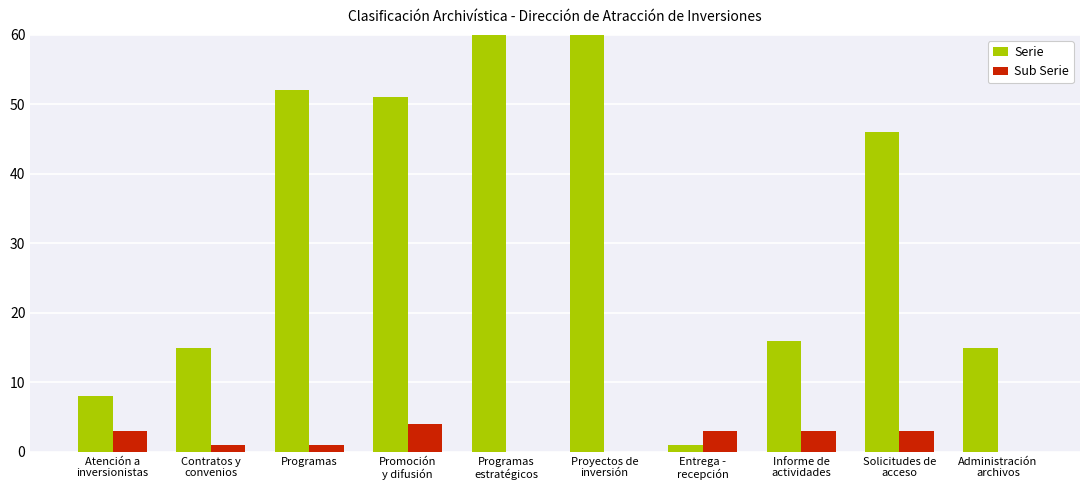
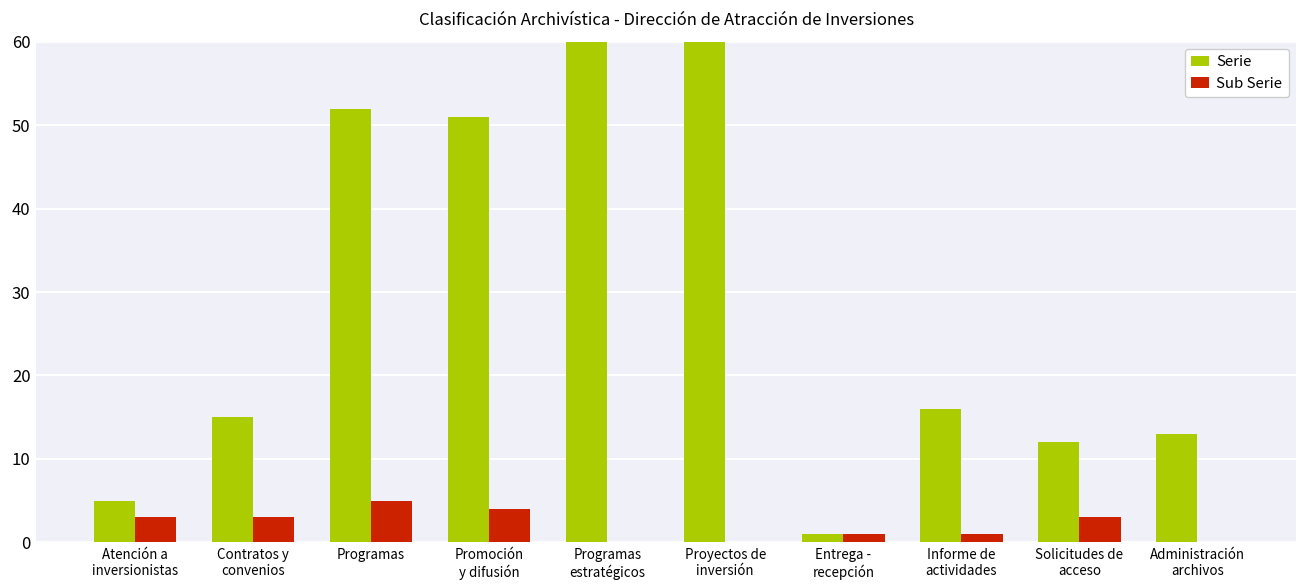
Serie, Atención a inversionistas: 8 -> 5
Sub Serie, Contratos y convenios: 1 -> 3
Sub Serie, Programas: 1 -> 5
Sub Serie, Entrega - recepción: 3 -> 1
Sub Serie, Informe de actividades: 3 -> 1
Serie, Solicitudes de acceso: 46 -> 12
Serie, Administración archivos: 15 -> 13
